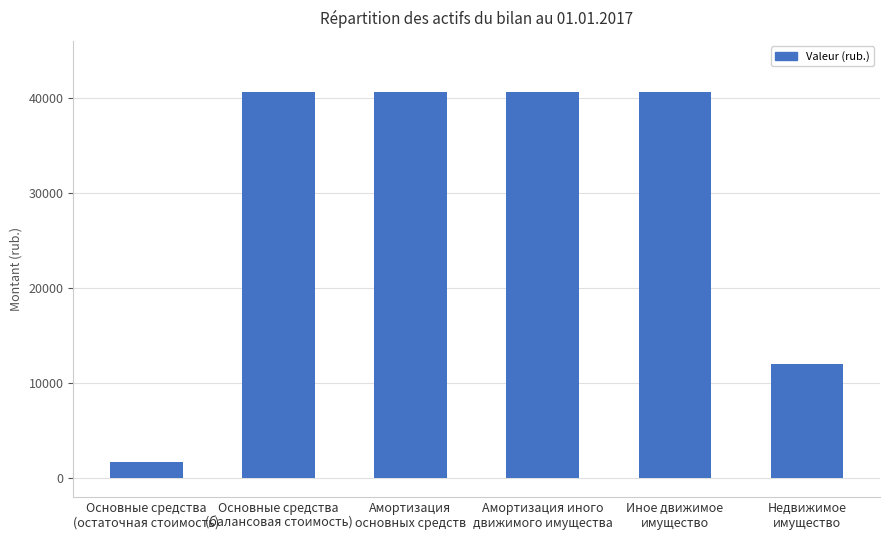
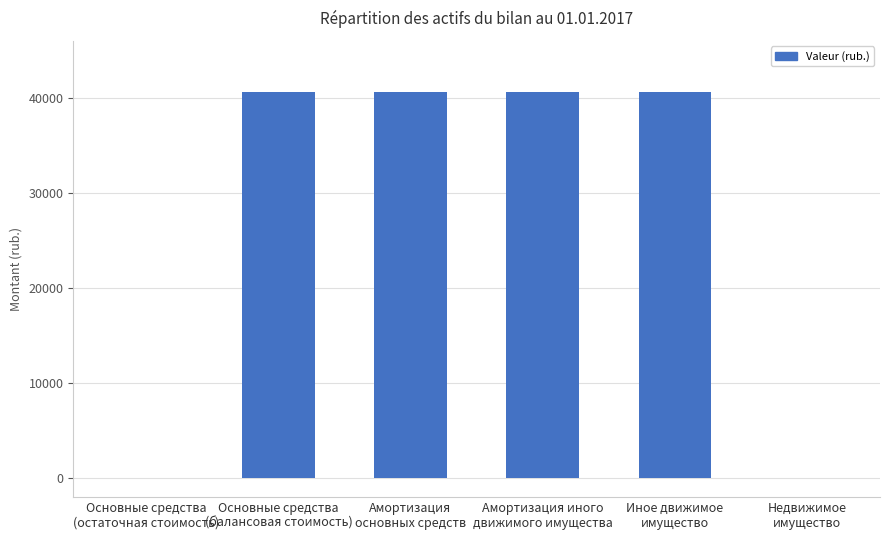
Основные средства (остаточная стоимость): 2000 -> 0
Недвижимое имущество: 12000 -> 0
